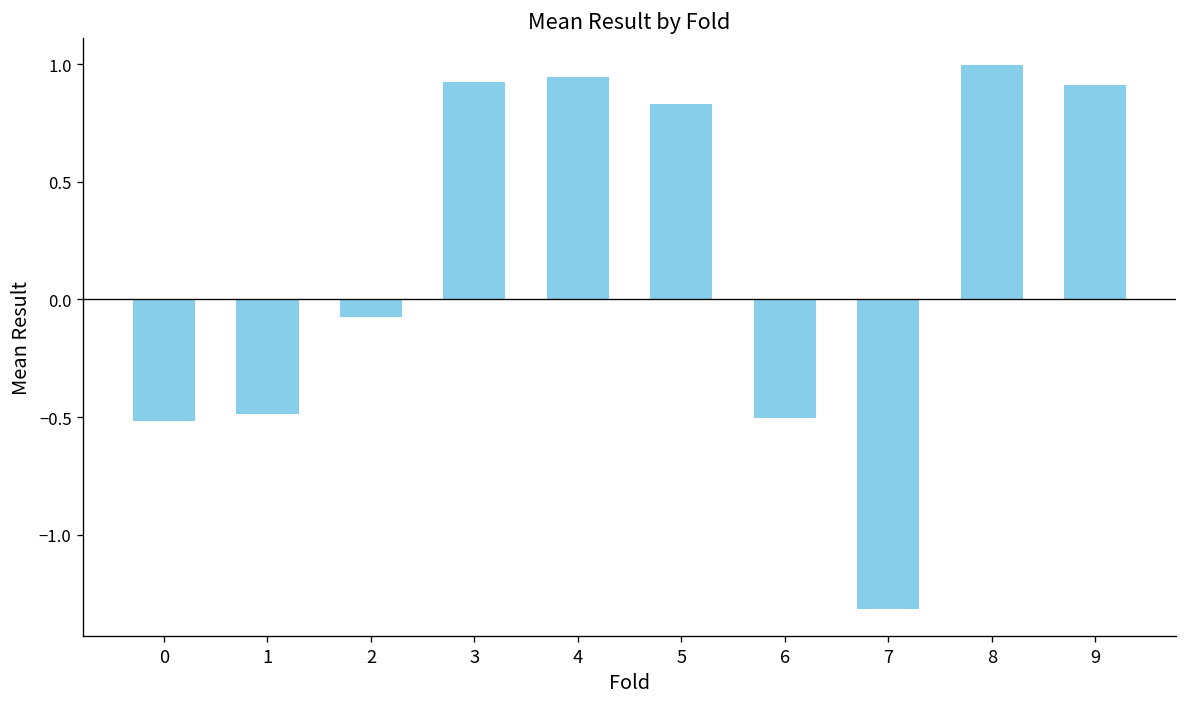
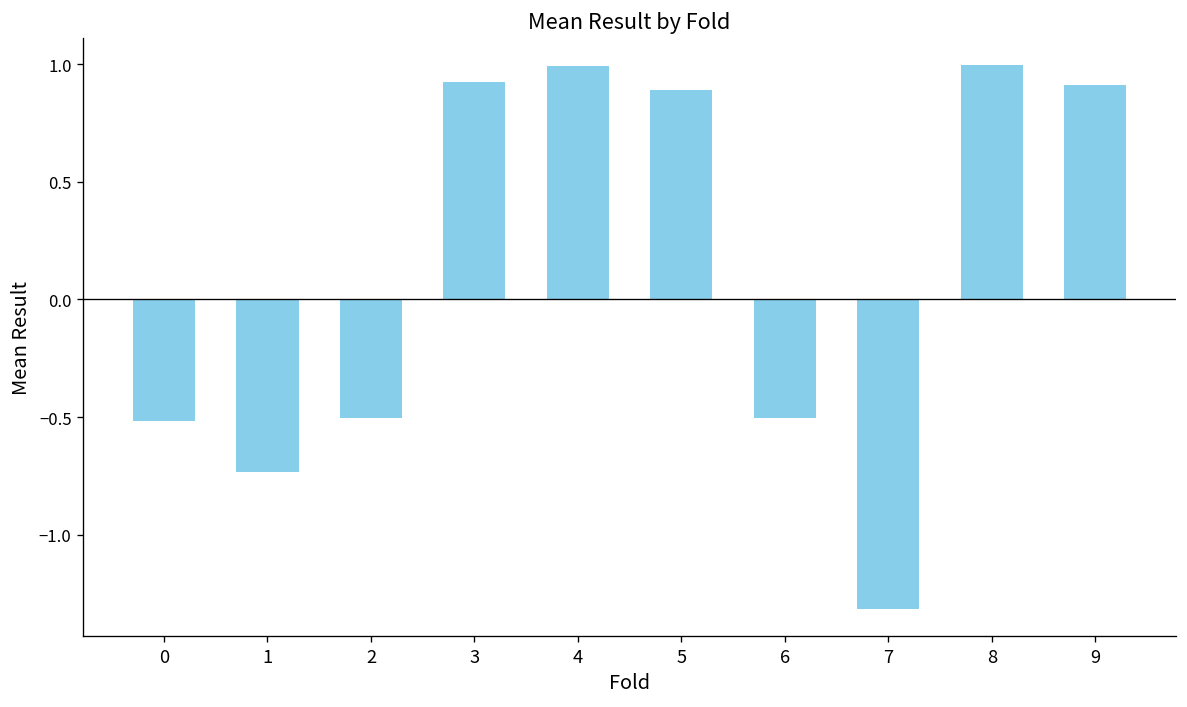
1: -0.49 -> -0.73
2: -0.08 -> -0.50
4: 0.95 -> 0.99
5: 0.83 -> 0.89
